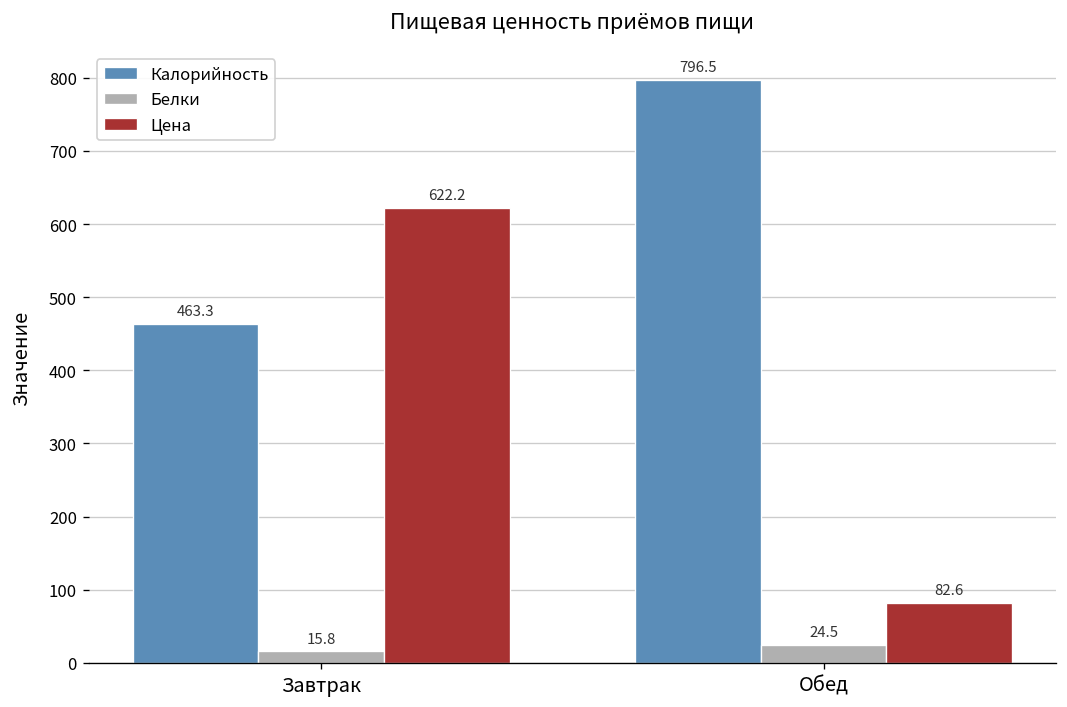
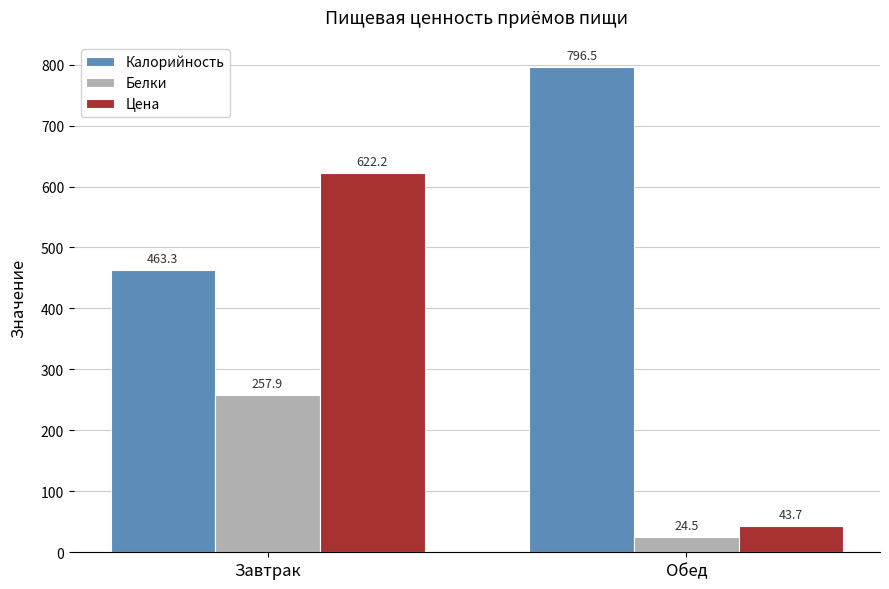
Белки, Завтрак: 15.8 -> 257.9
Цена, Обед: 82.6 -> 43.7
